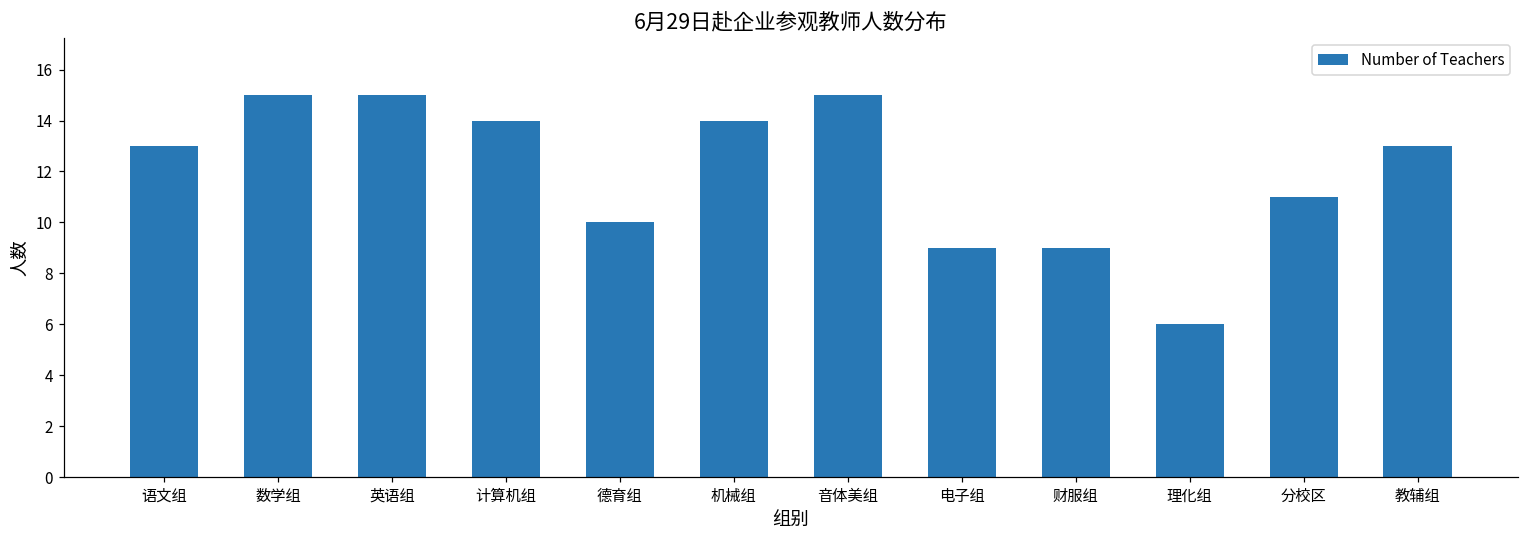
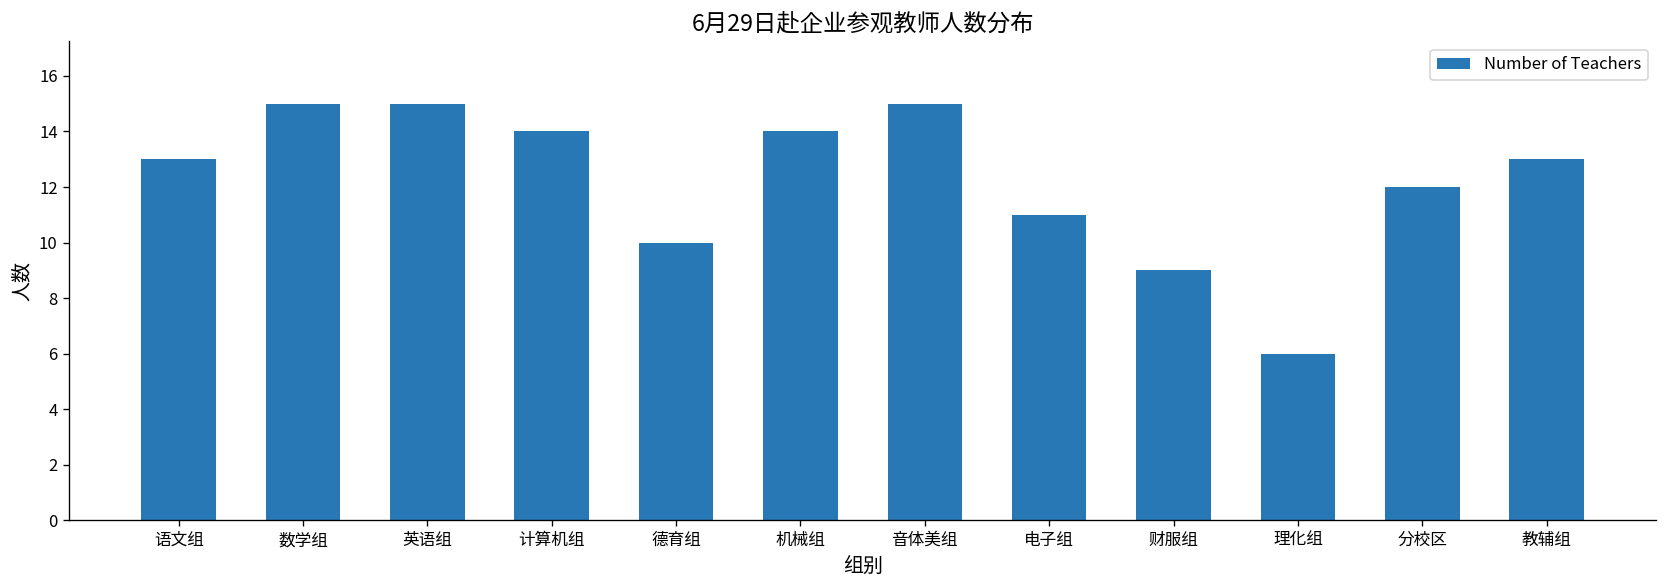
电子组: 9 -> 11
分校区: 11 -> 12
